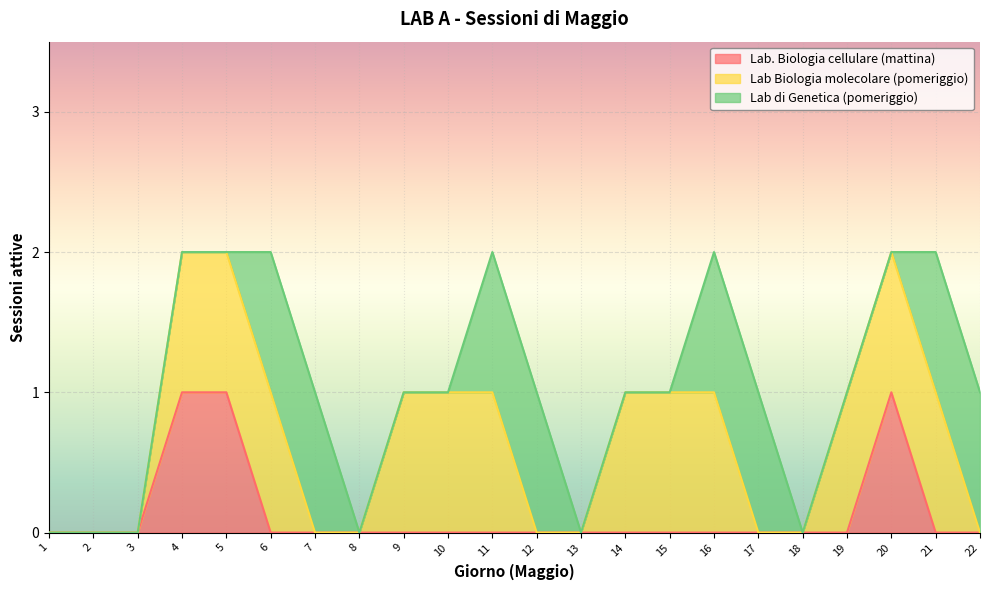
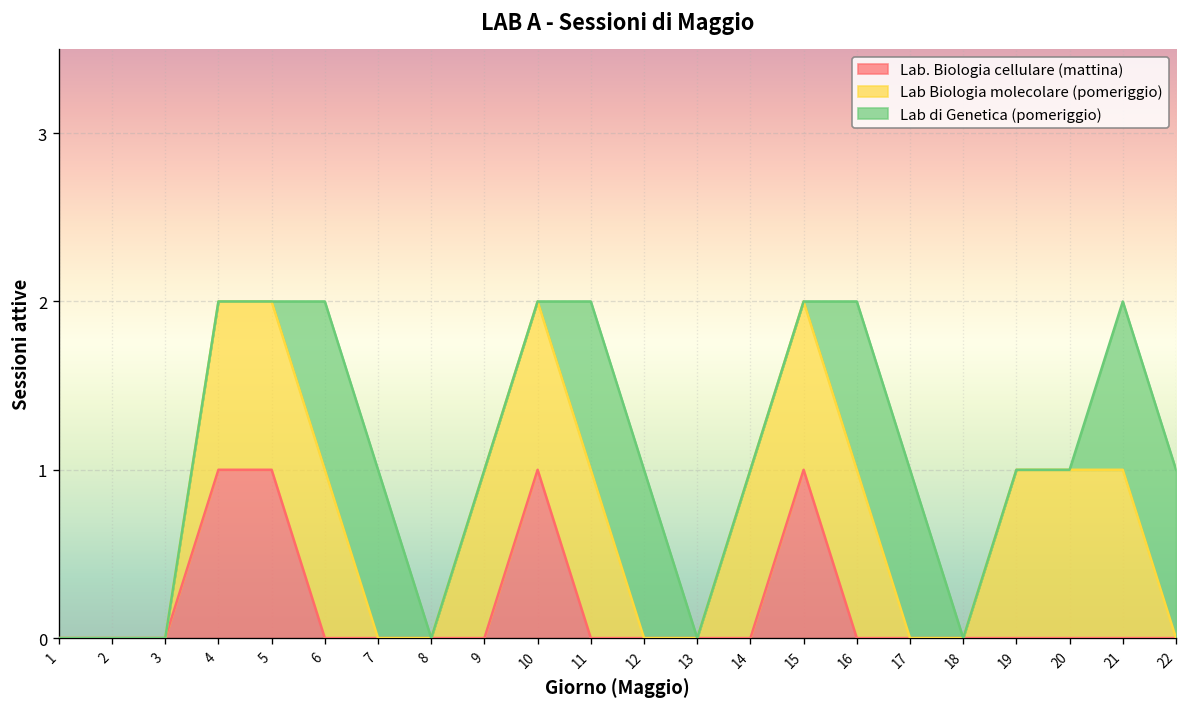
Lab. Biologia cellulare (mattina), 10: 0 -> 1
Lab. Biologia cellulare (mattina), 15: 0 -> 1
Lab. Biologia cellulare (mattina), 20: 1 -> 0
